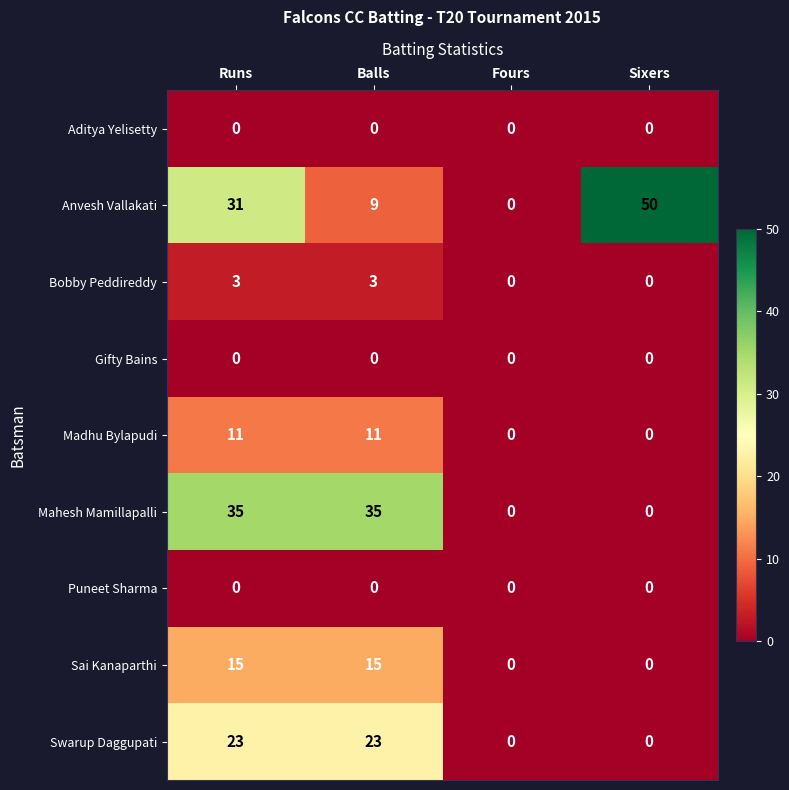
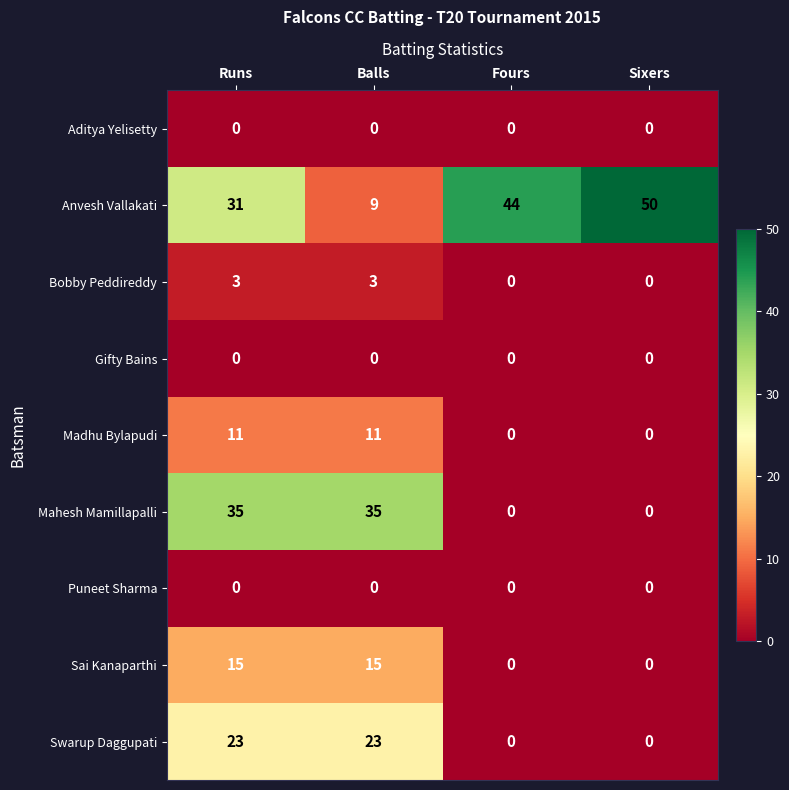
Anvesh Vallakati, Fours: 0 -> 44
